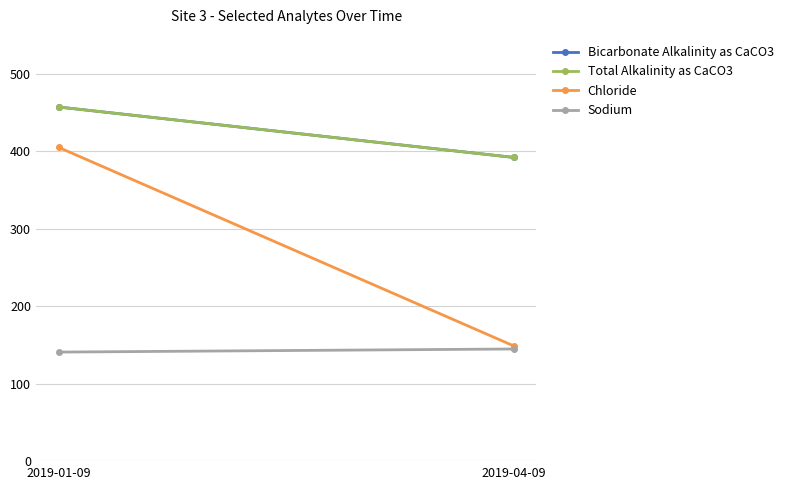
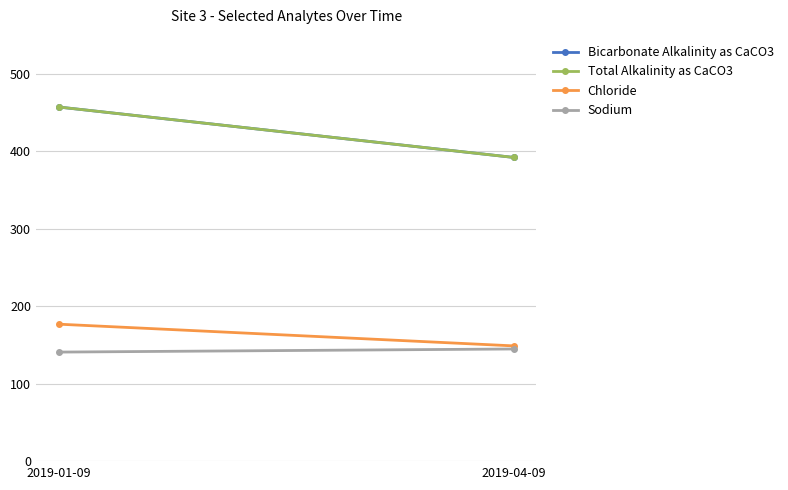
Chloride, 2019-01-09: 410 -> 180
